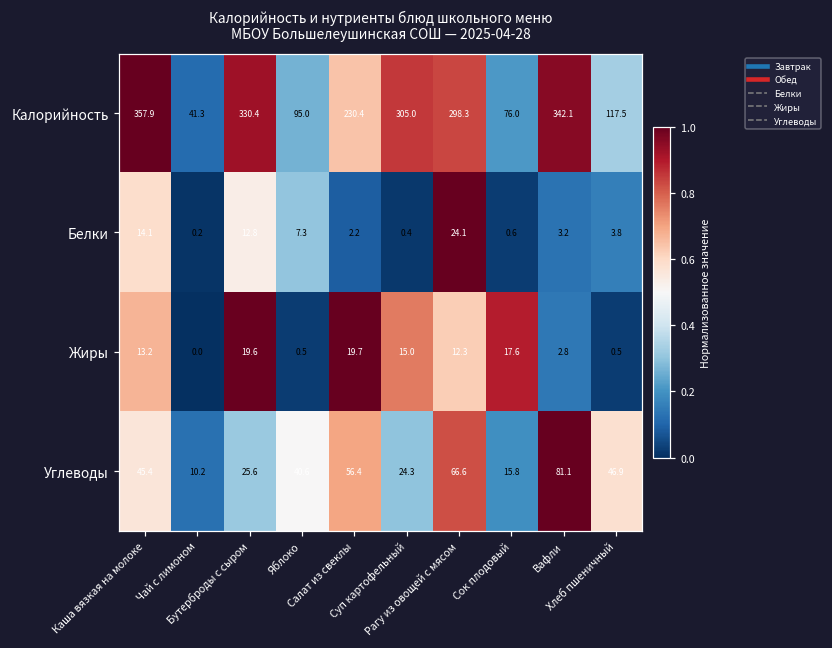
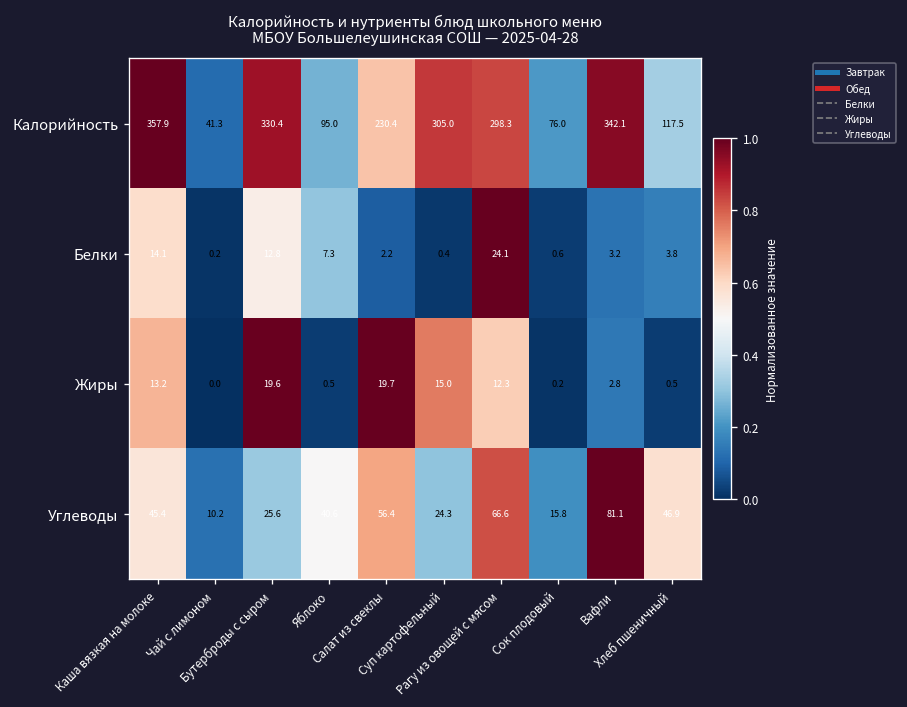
Жиры, Сок плодовый: 17.6 -> 0.2
